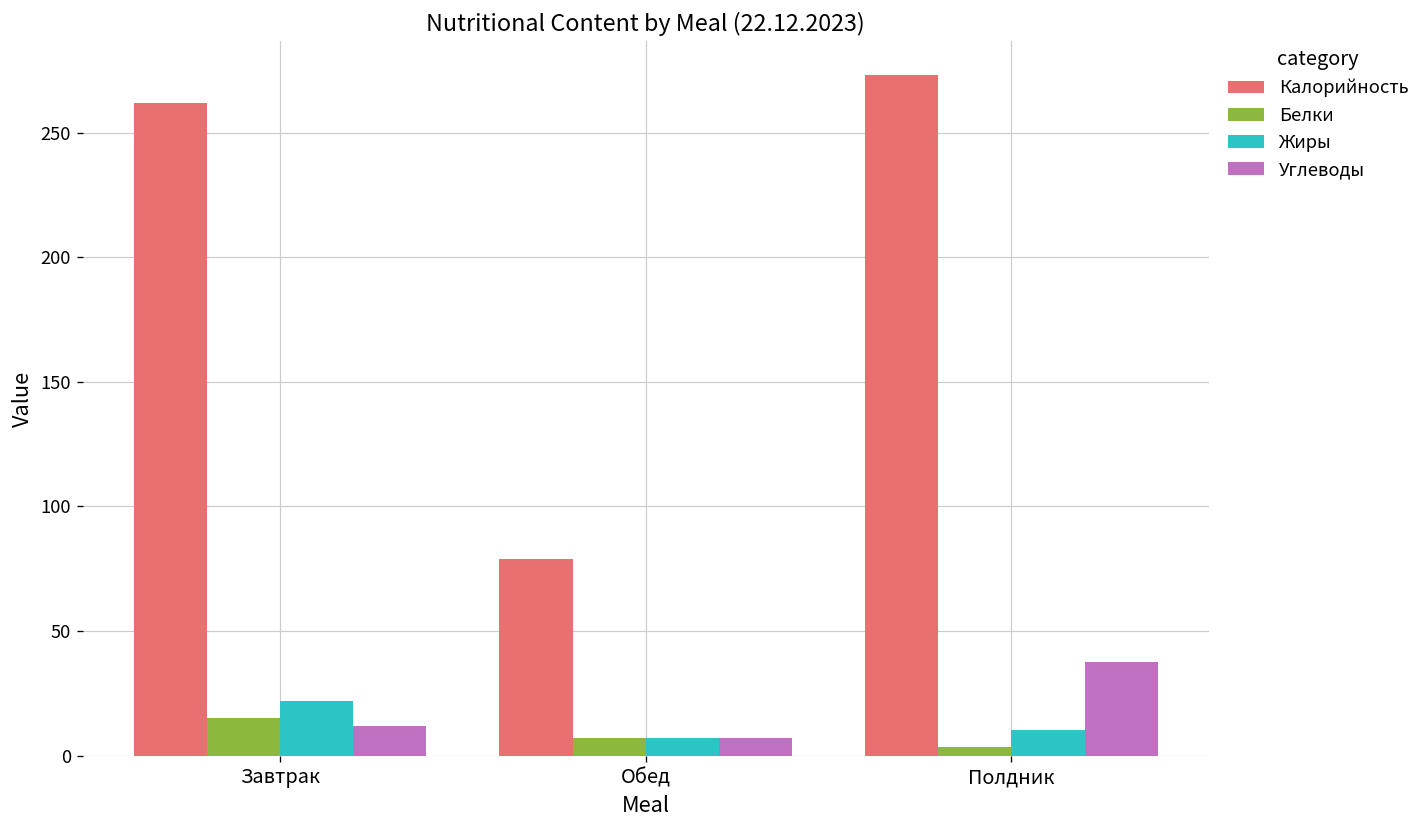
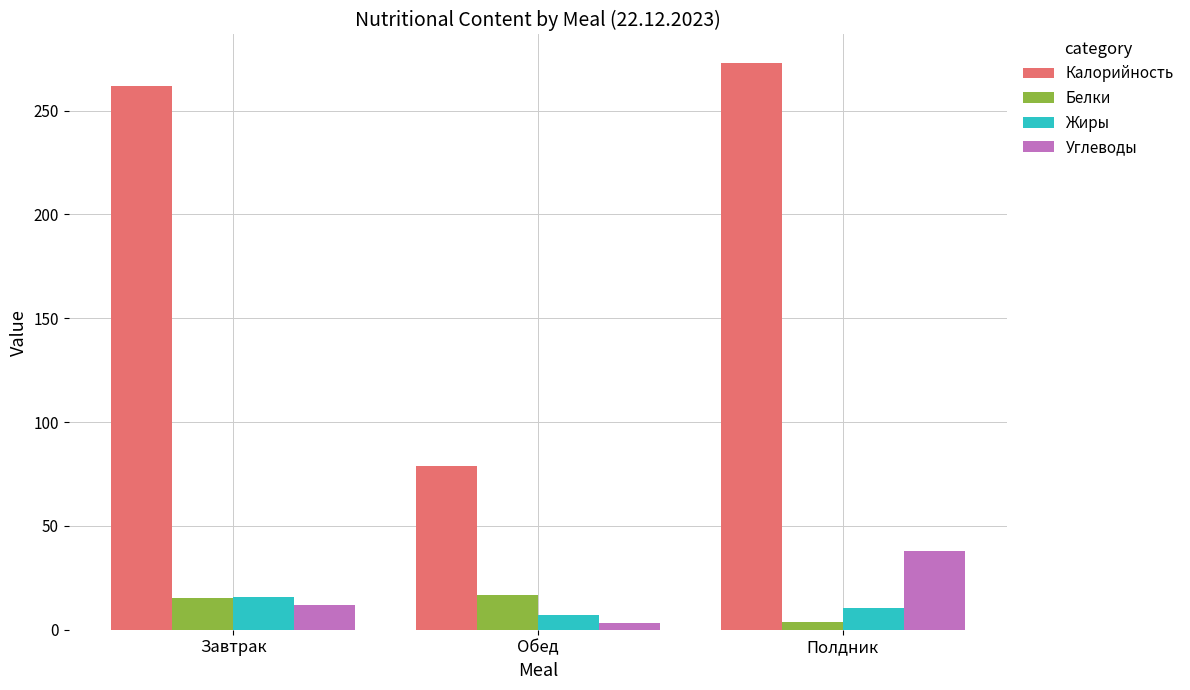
Жиры, Завтрак: 22 -> 16
Белки, Обед: 7 -> 17
Углеводы, Обед: 7 -> 3
